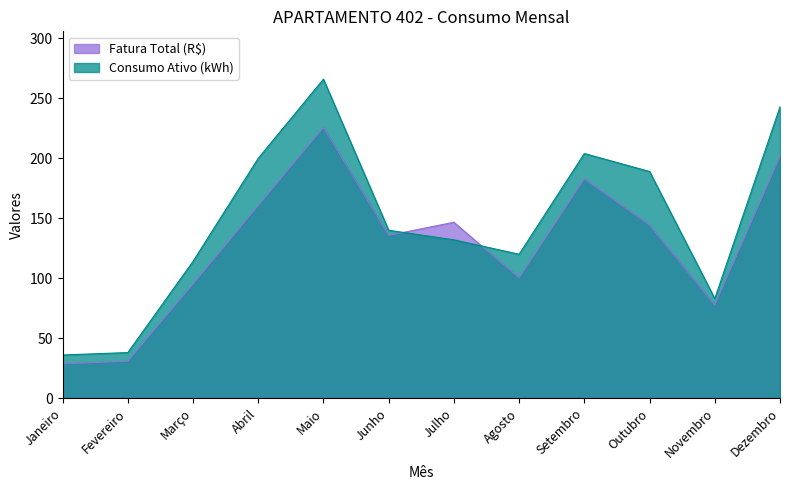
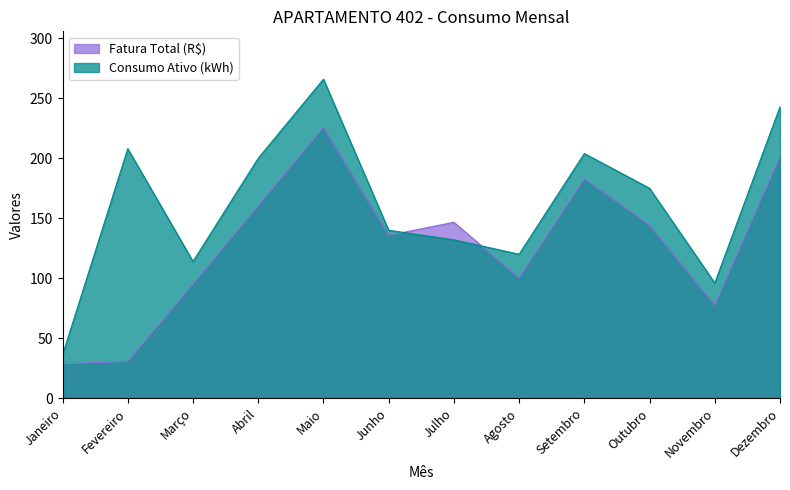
Consumo Ativo (kWh), Fevereiro: 38 -> 208
Consumo Ativo (kWh), Outubro: 189 -> 175
Consumo Ativo (kWh), Novembro: 83 -> 96
